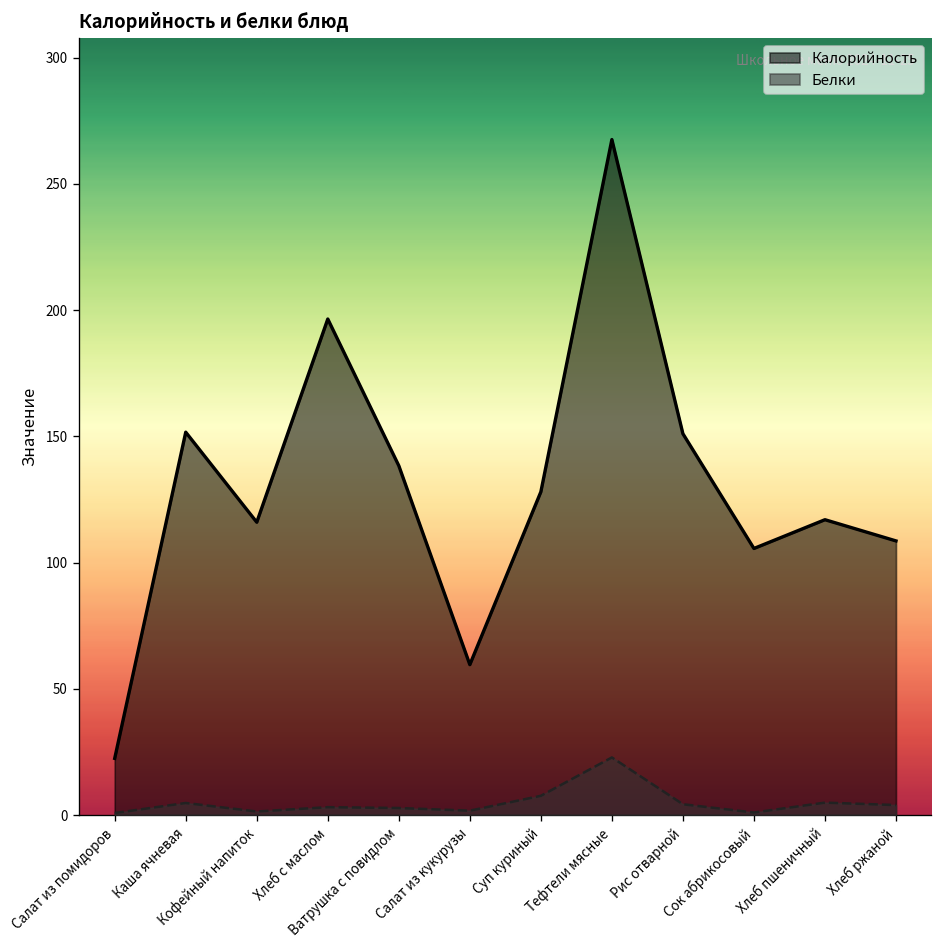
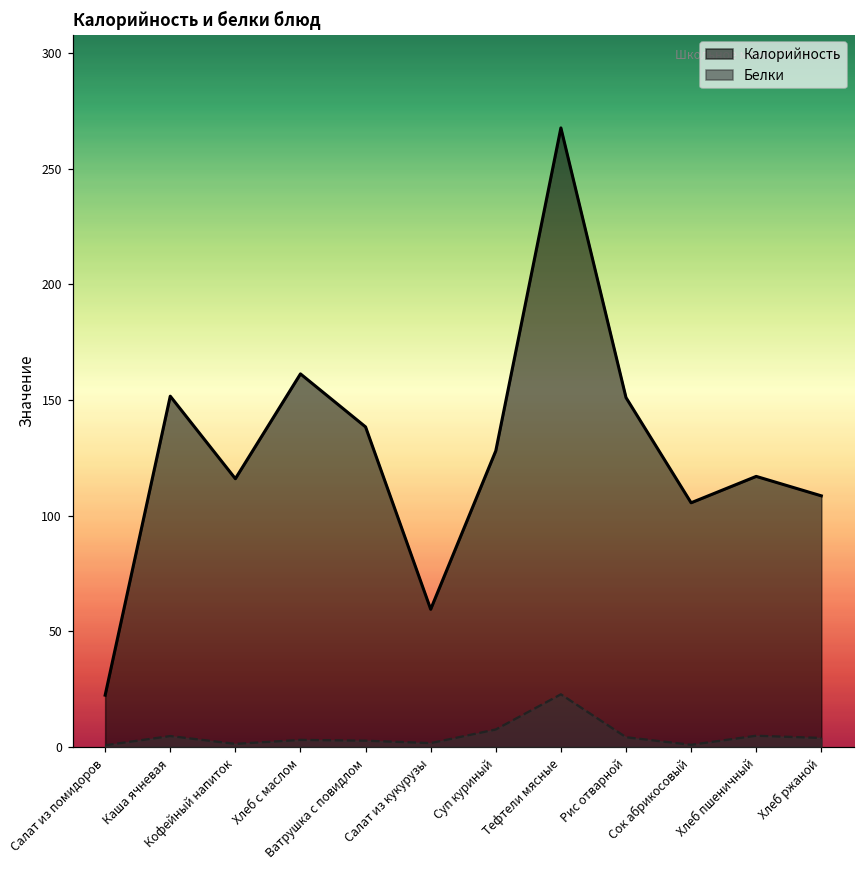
Калорийность, Хлеб с маслом: 197 -> 161
